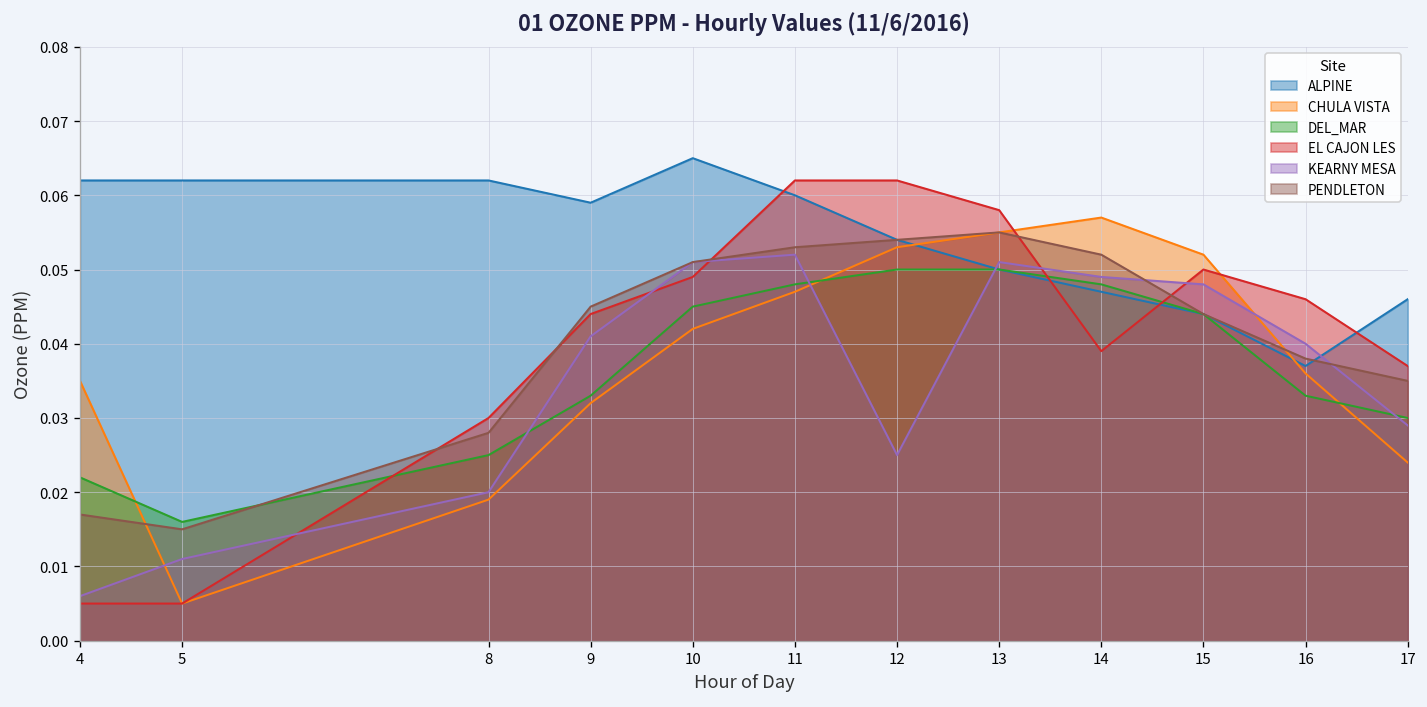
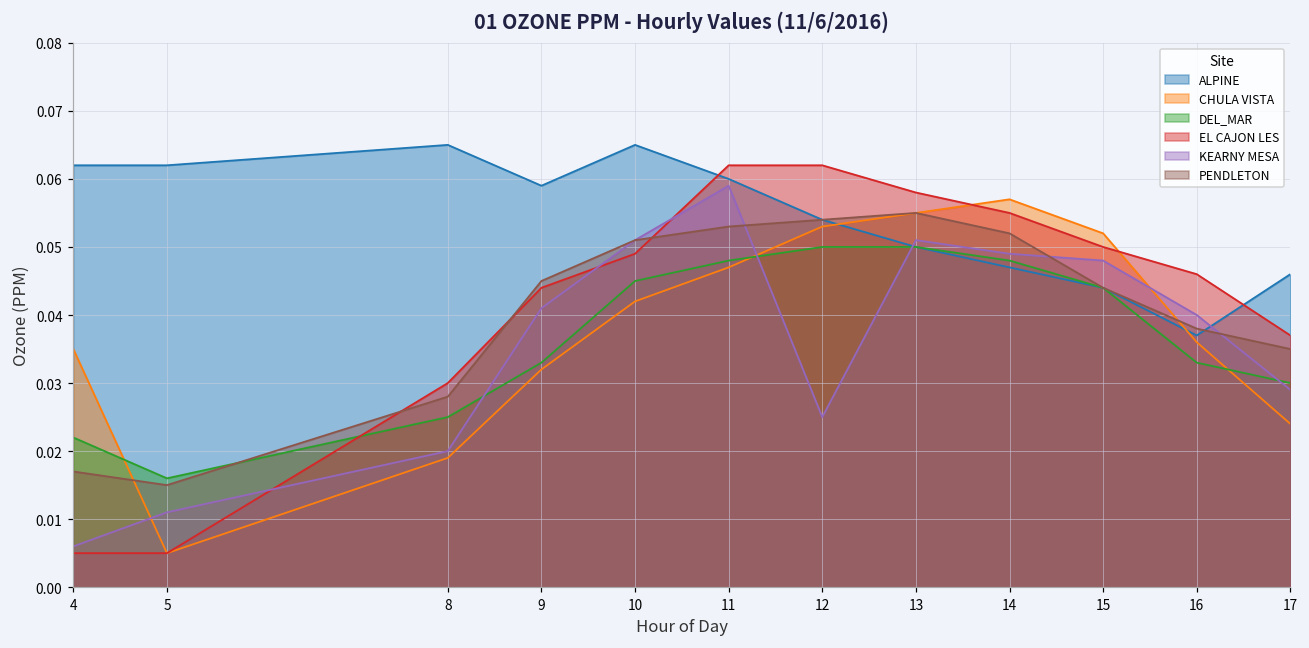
ALPINE, 8: 0.062 -> 0.065
KEARNY MESA, 11: 0.052 -> 0.059
EL CAJON LES, 14: 0.039 -> 0.055
